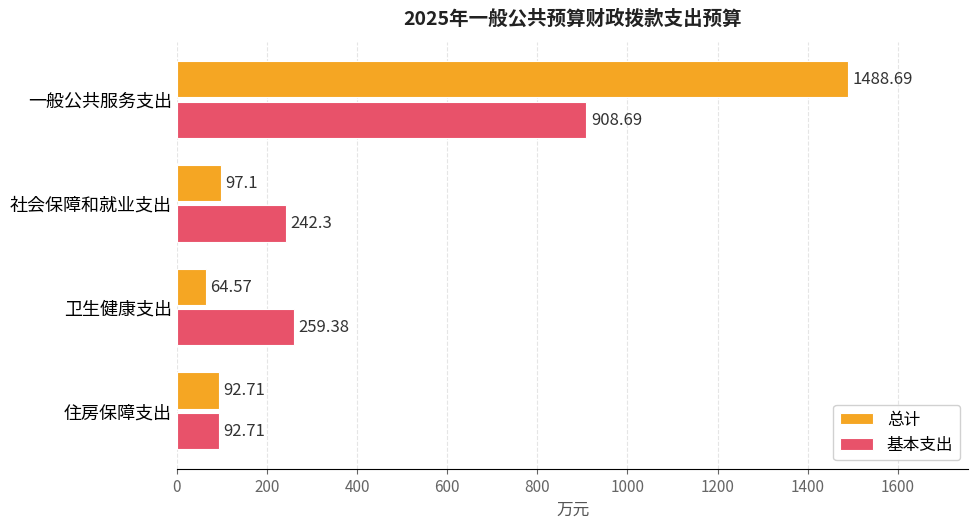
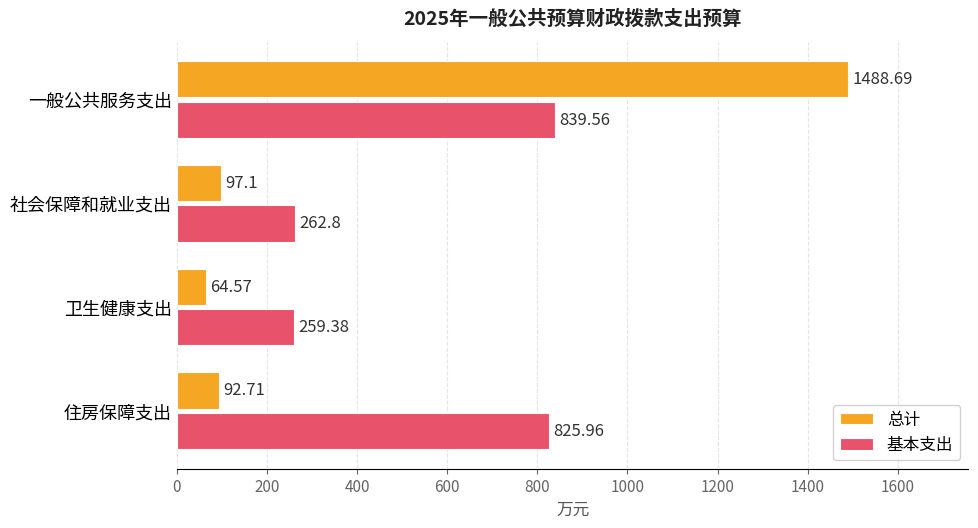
基本支出, 一般公共服务支出: 908.69 -> 839.56
基本支出, 社会保障和就业支出: 242.3 -> 262.8
基本支出, 住房保障支出: 92.71 -> 825.96
